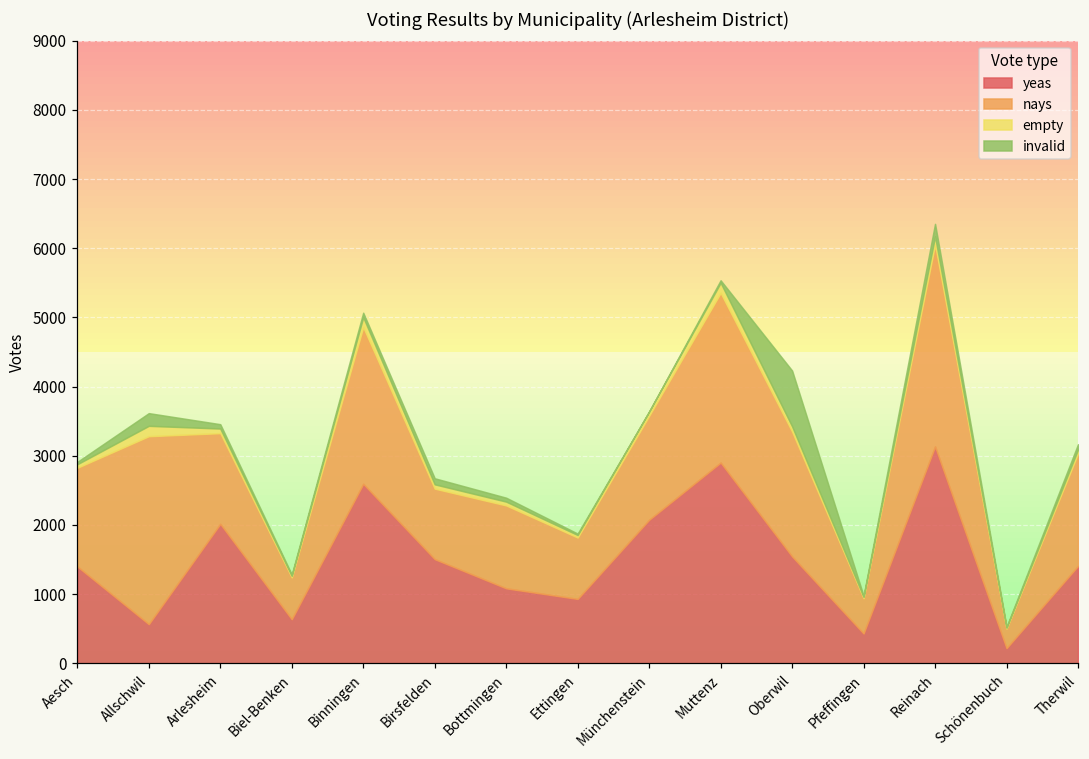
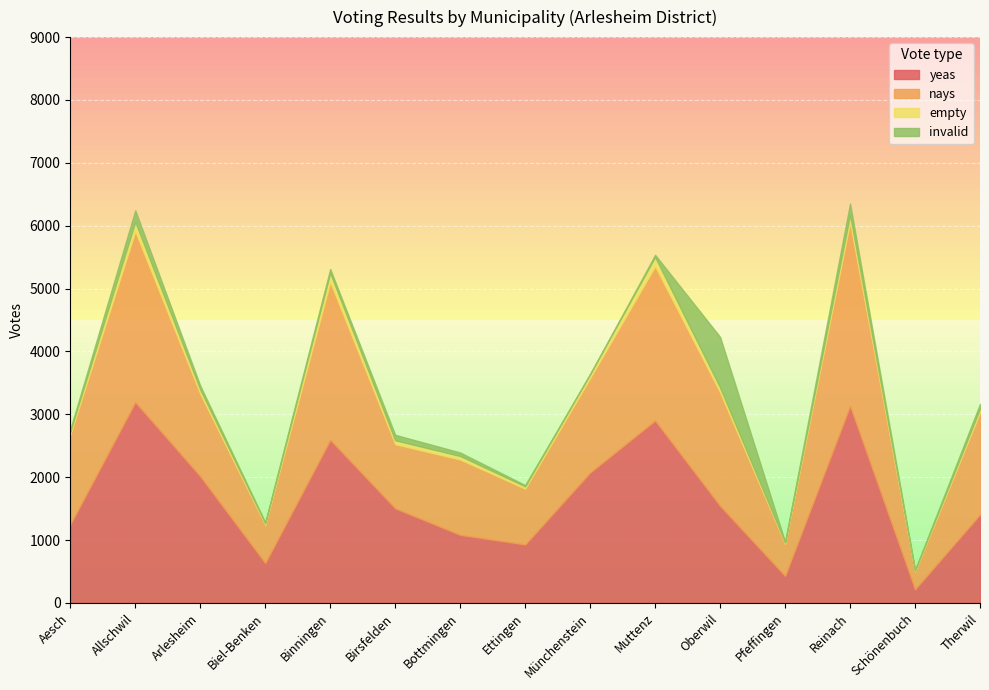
yeas, Aesch: 1400 -> 1200
yeas, Allschwil: 600 -> 3200
nays, Binningen: 2300 -> 2500
